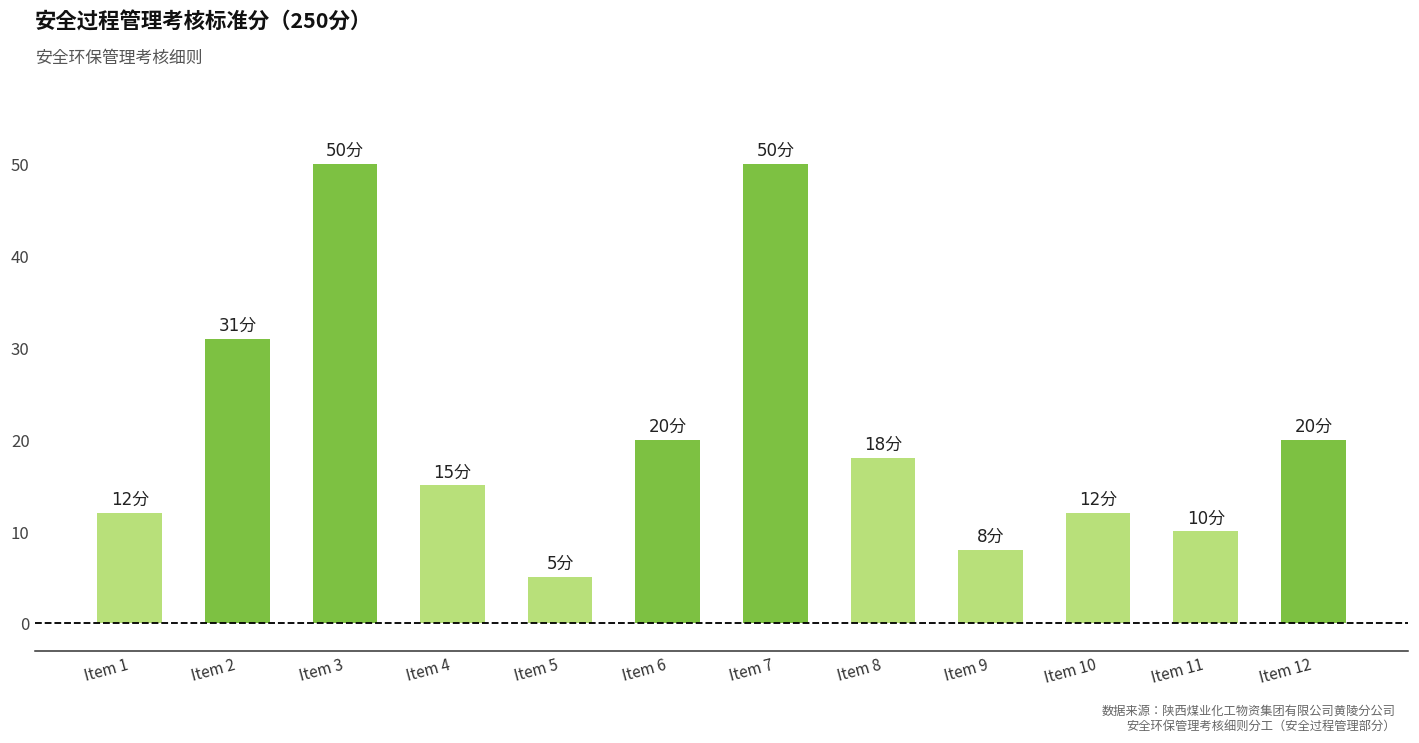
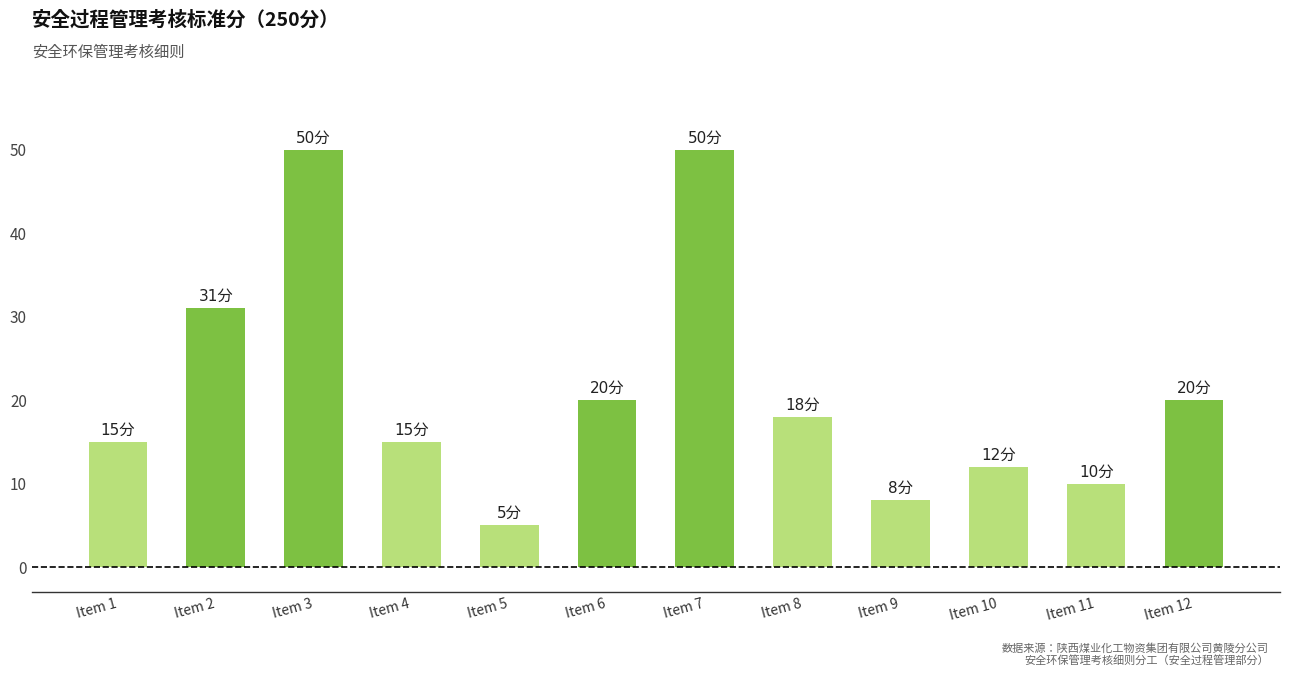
Item 1: 12分 -> 15分
